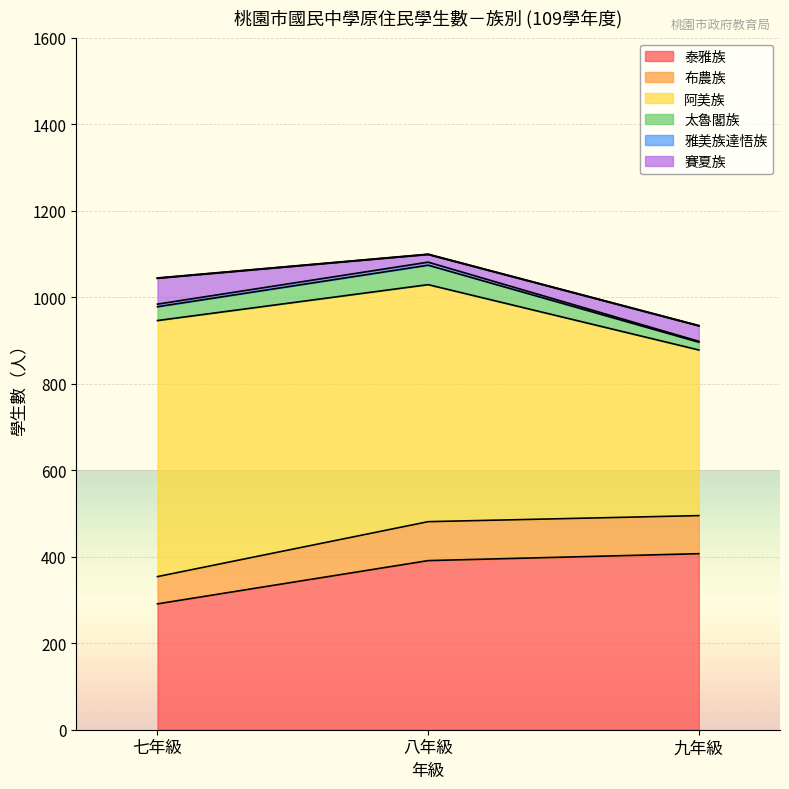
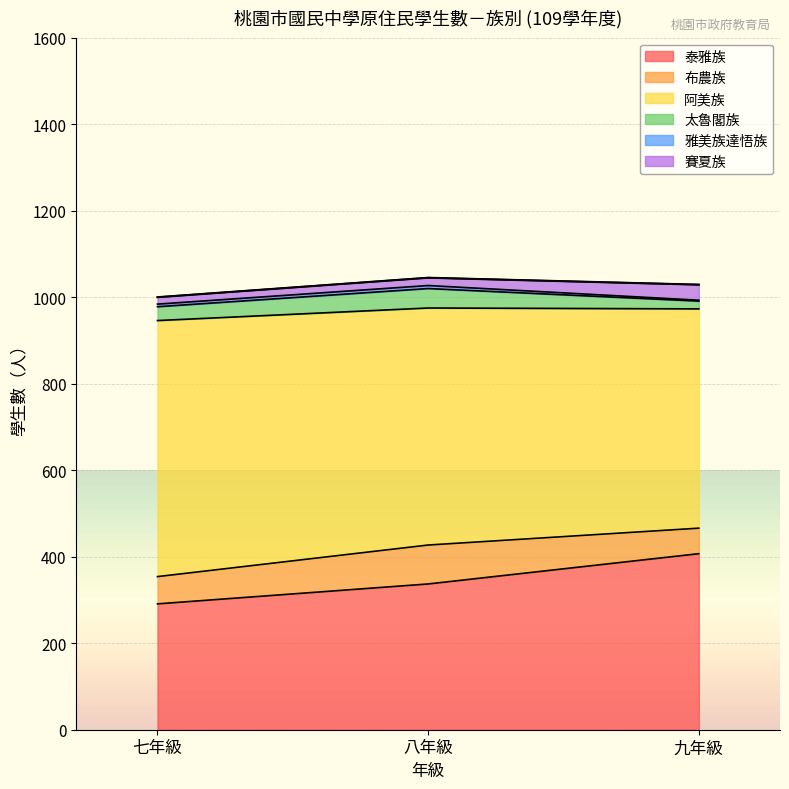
賽夏族, 七年級: 60 -> 20
泰雅族, 八年級: 390 -> 340
布農族, 九年級: 90 -> 60
阿美族, 九年級: 380 -> 510
